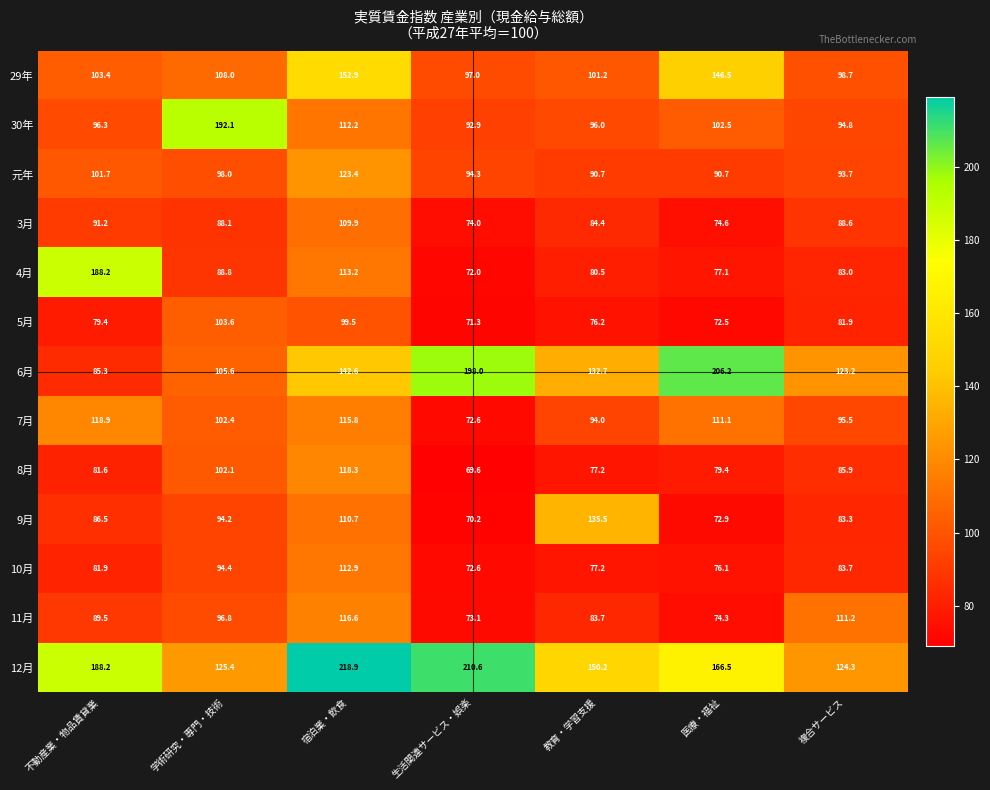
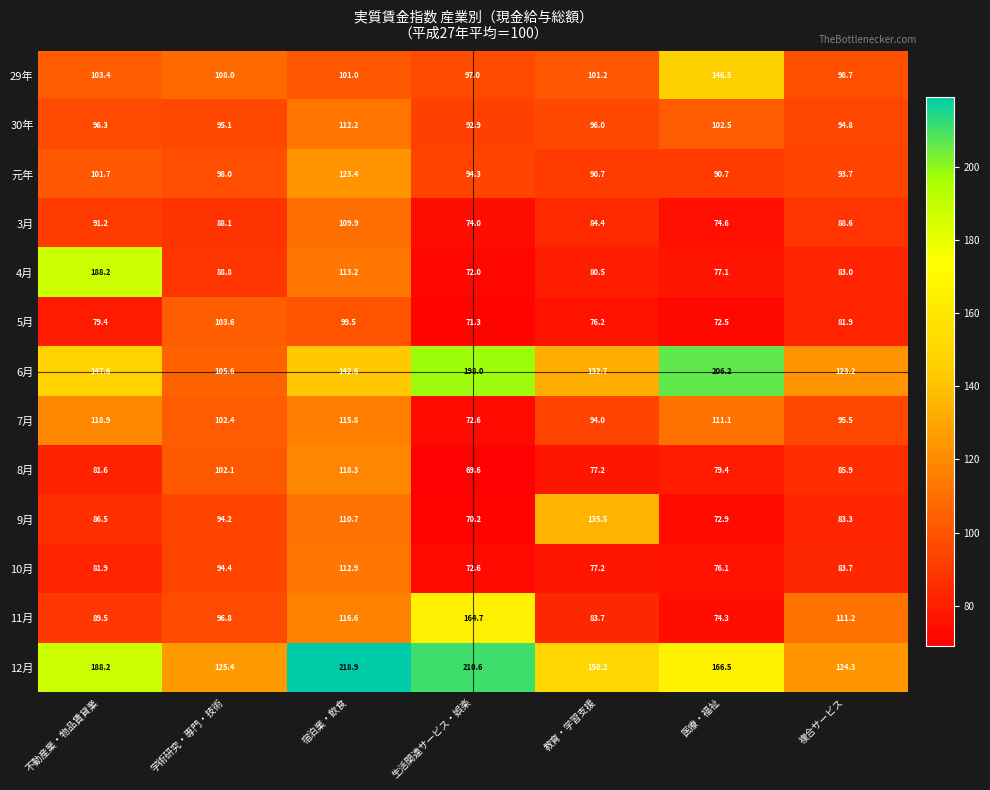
29年, 宿泊業・飲食: 152.9 -> 101.0
30年, 学術研究・専門・技術: 192.1 -> 95.1
6月, 不動産業・物品賃貸業: 85.3 -> 147.6
11月, 生活関連サービス・娯楽: 73.1 -> 164.7
